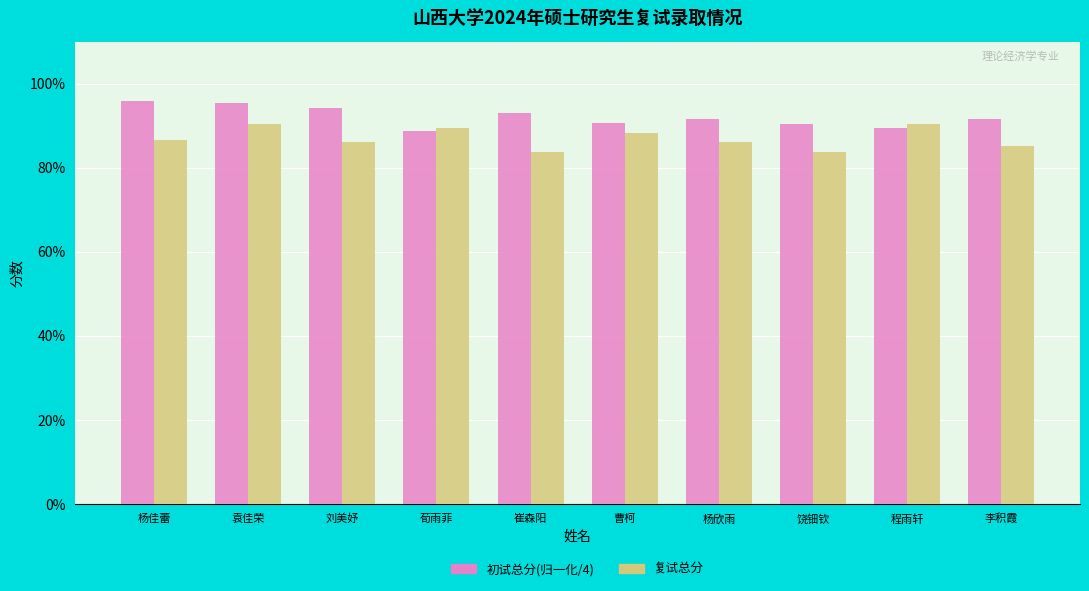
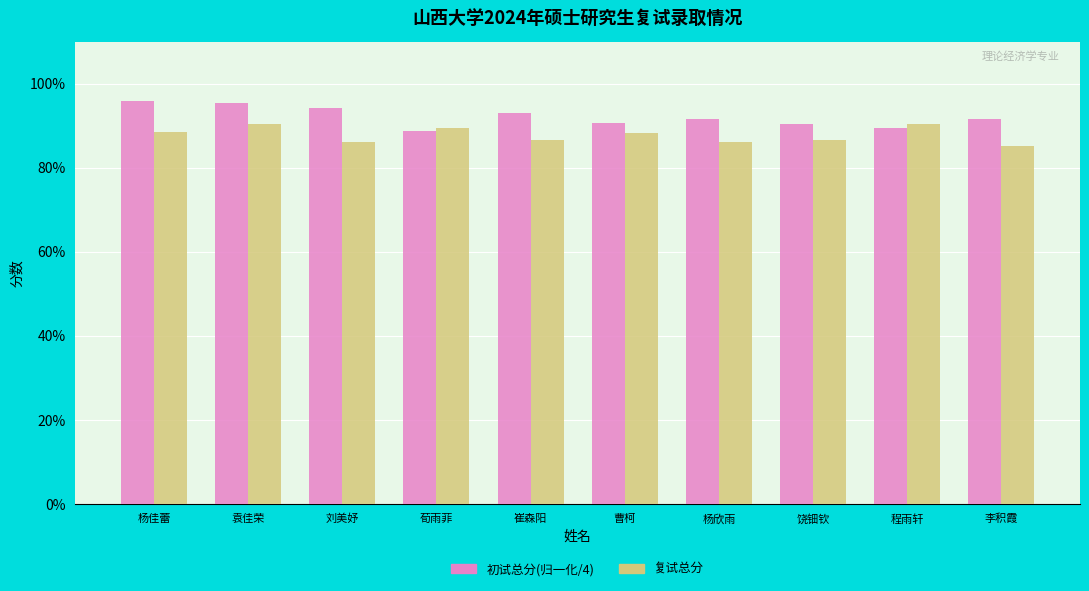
复试总分, 杨佳蕾: 87% -> 88%
复试总分, 崔森阳: 84% -> 87%
复试总分, 饶钿钦: 84% -> 87%
